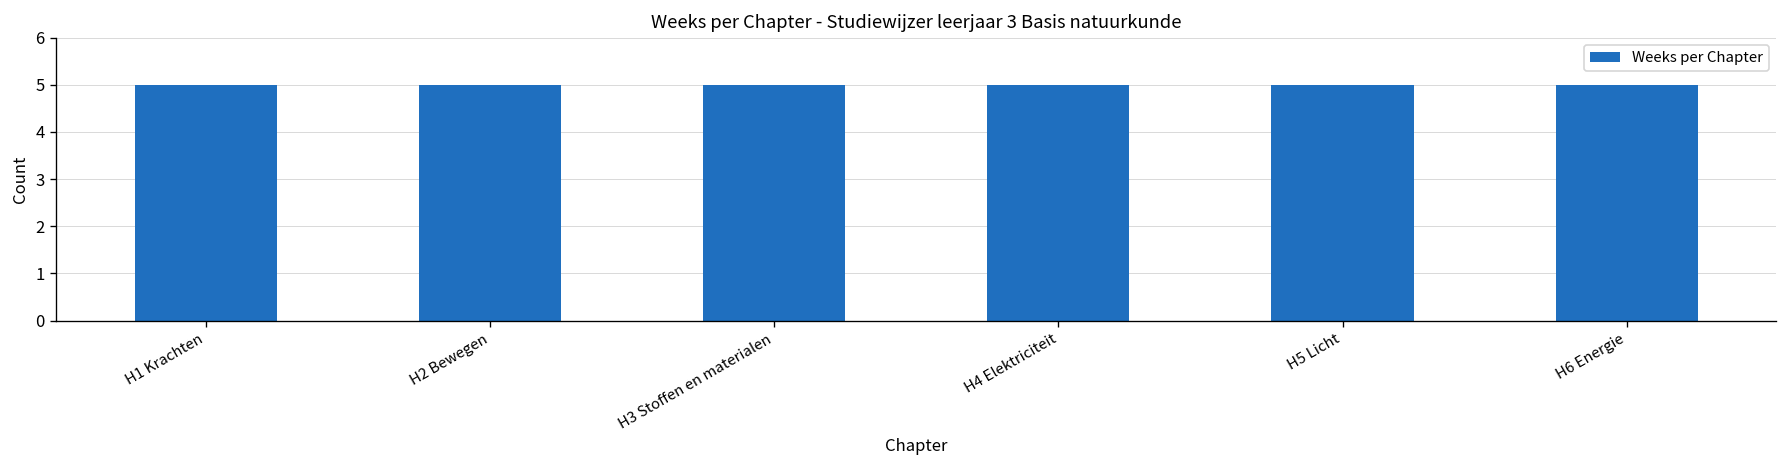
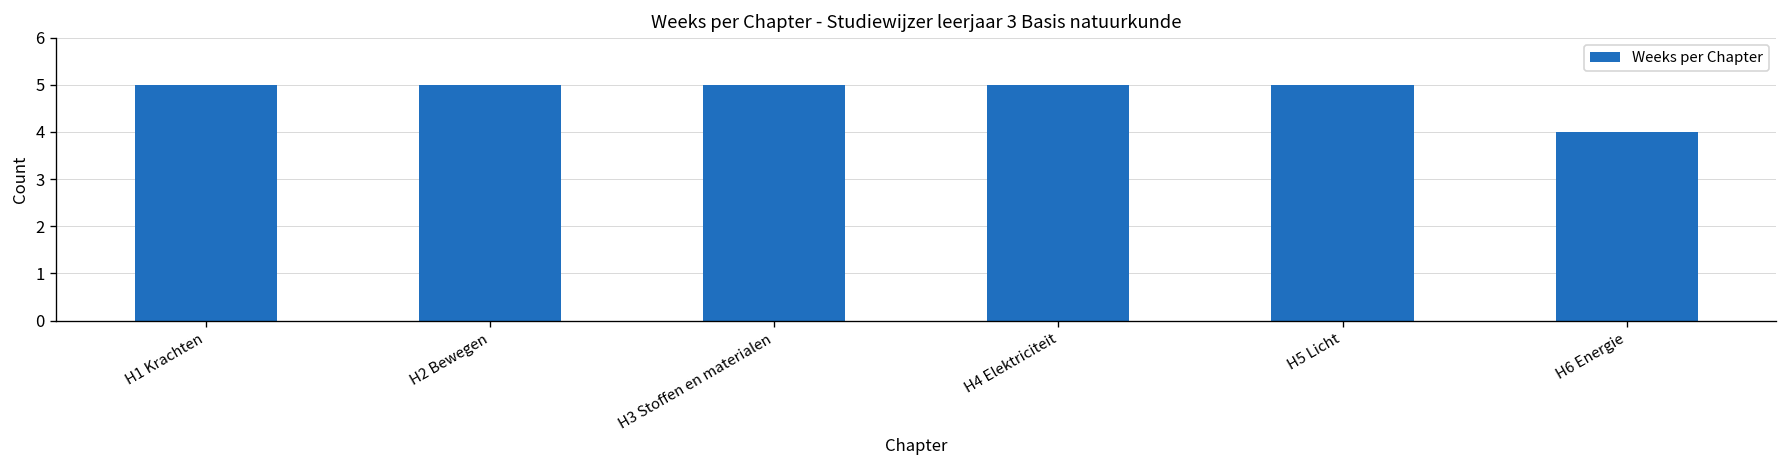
H6 Energie: 5 -> 4
